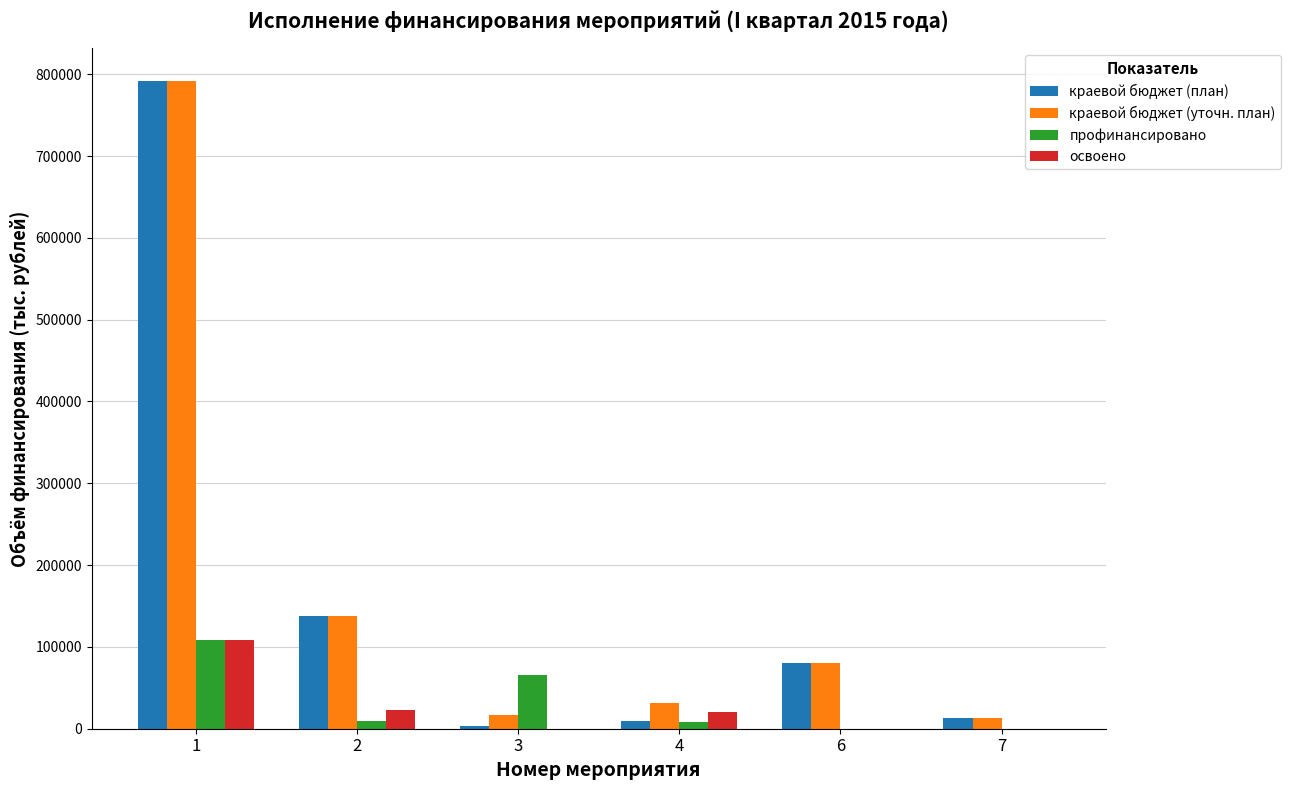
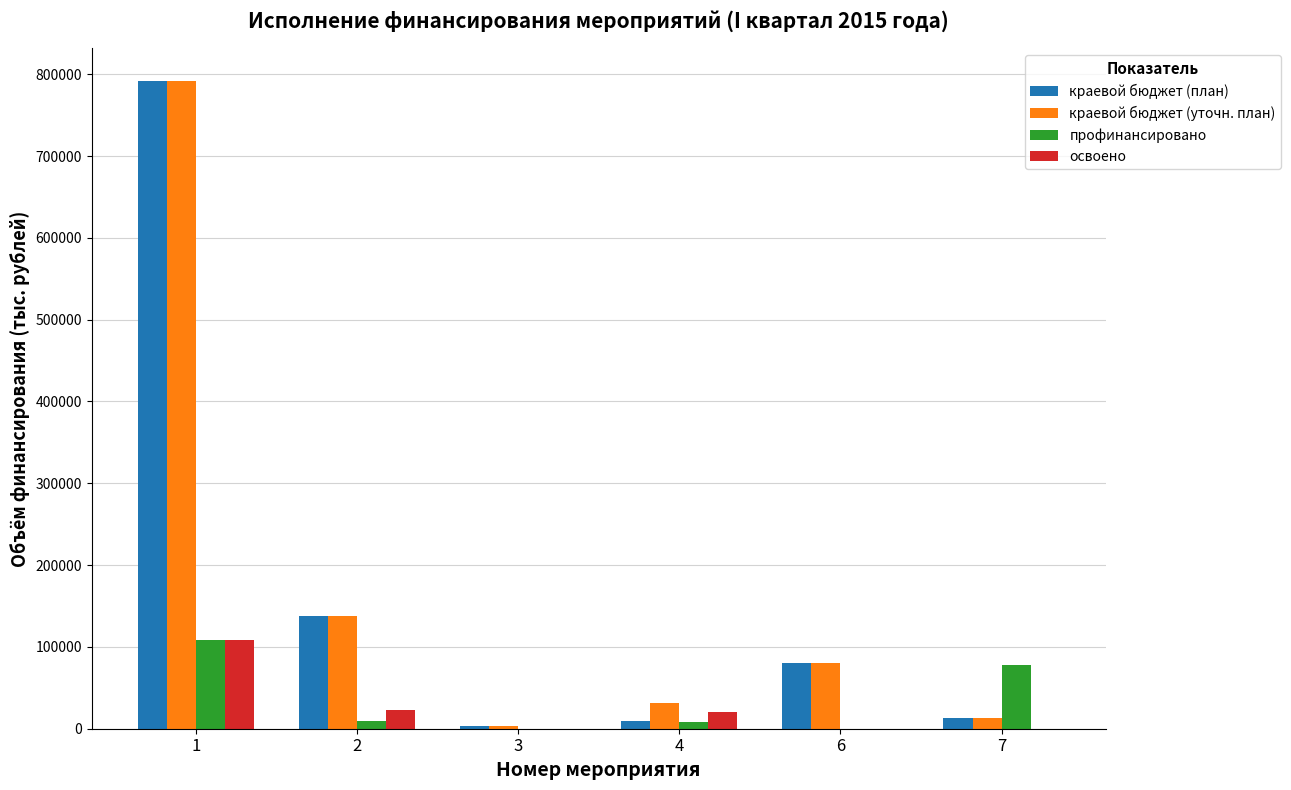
краевой бюджет (уточн. план), 3: 20000 -> 0
профинансировано, 3: 70000 -> 0
профинансировано, 7: 0 -> 80000
